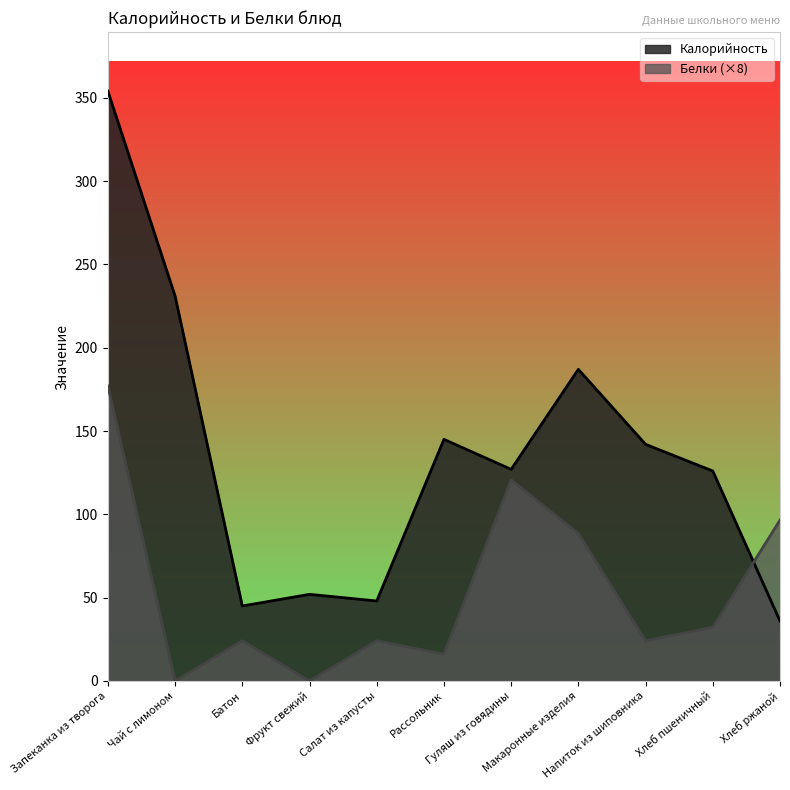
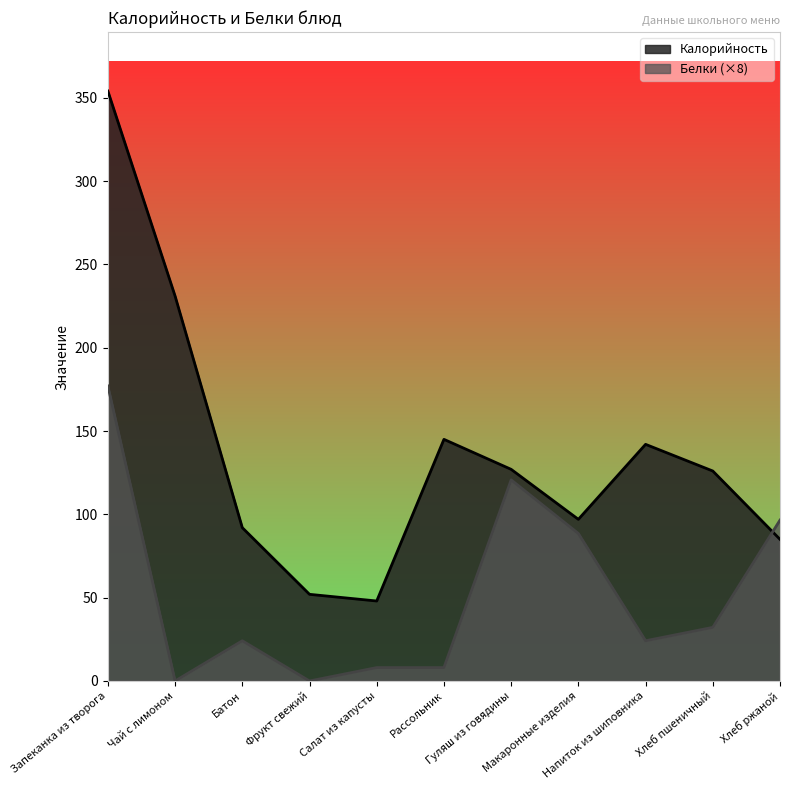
Калорийность, Батон: 45 -> 92
Белки (×8), Салат из капусты: 24 -> 8
Белки (×8), Рассольник: 16 -> 8
Калорийность, Макаронные изделия: 187 -> 97
Калорийность, Хлеб ржаной: 36 -> 85
